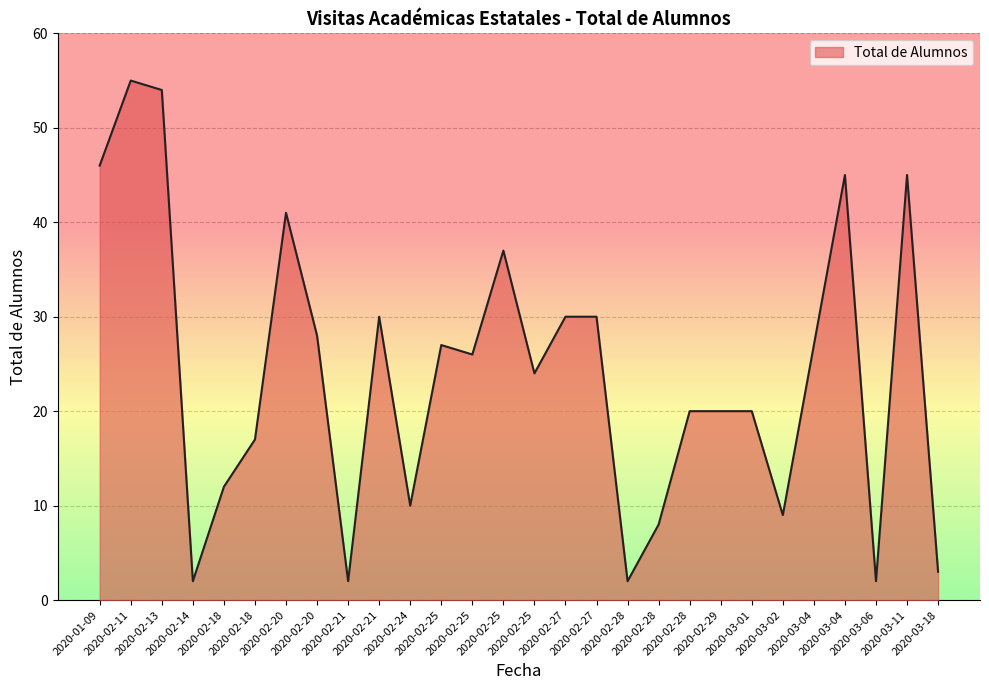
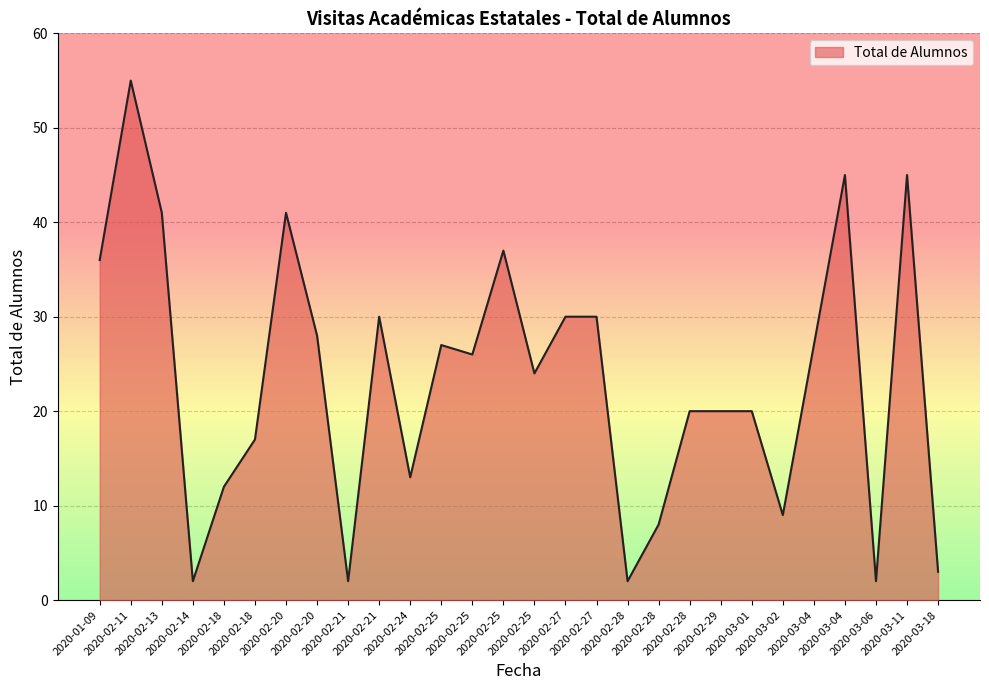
2020-01-09: 46 -> 36
2020-02-13: 54 -> 41
2020-02-24: 10 -> 13
